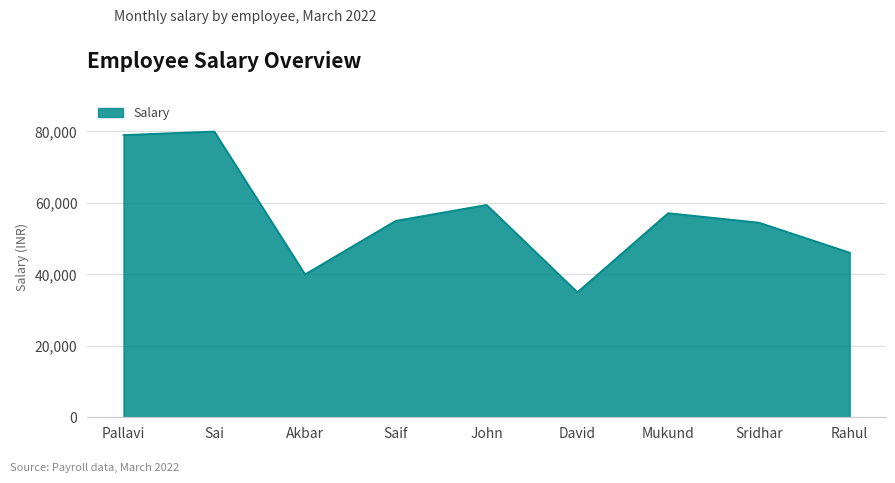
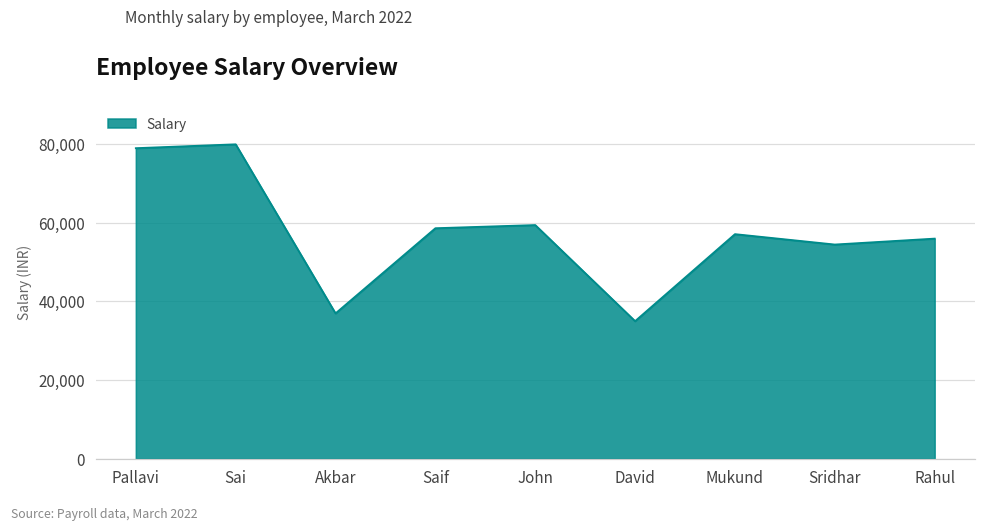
Akbar: 40,000 -> 37,000
Saif: 55,000 -> 59,000
Rahul: 46,000 -> 56,000
